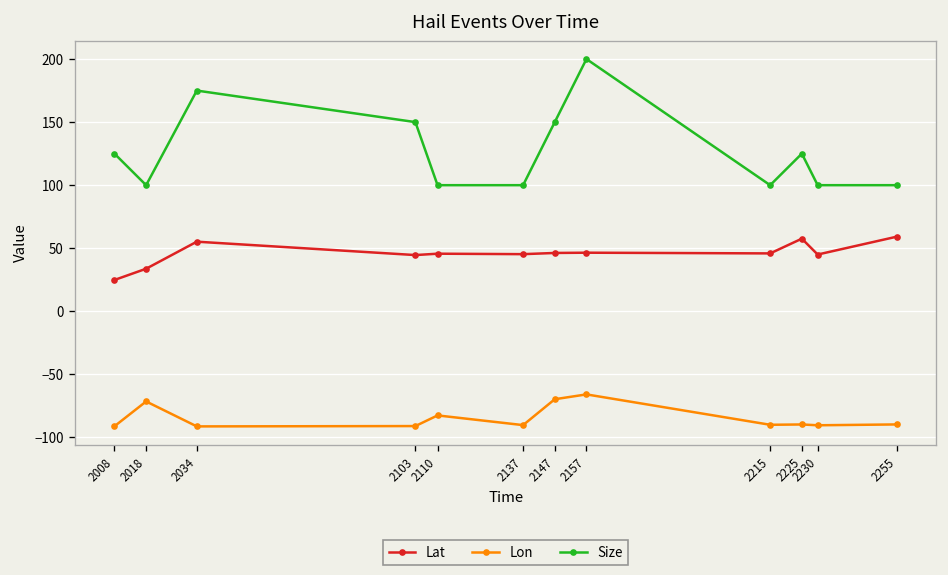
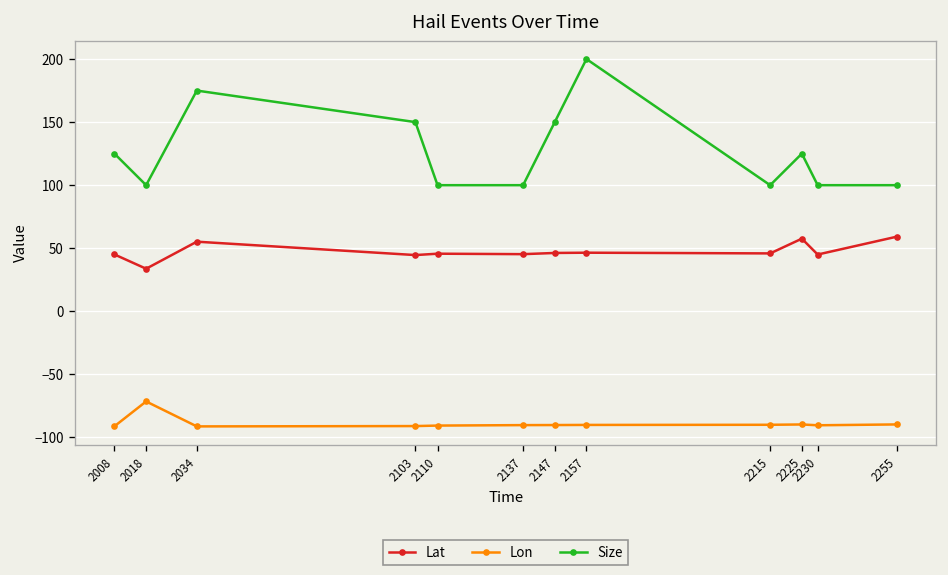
Lat, 2008: 25 -> 45
Lon, 2110: -83 -> -91
Lon, 2147: -70 -> -90
Lon, 2157: -66 -> -90
